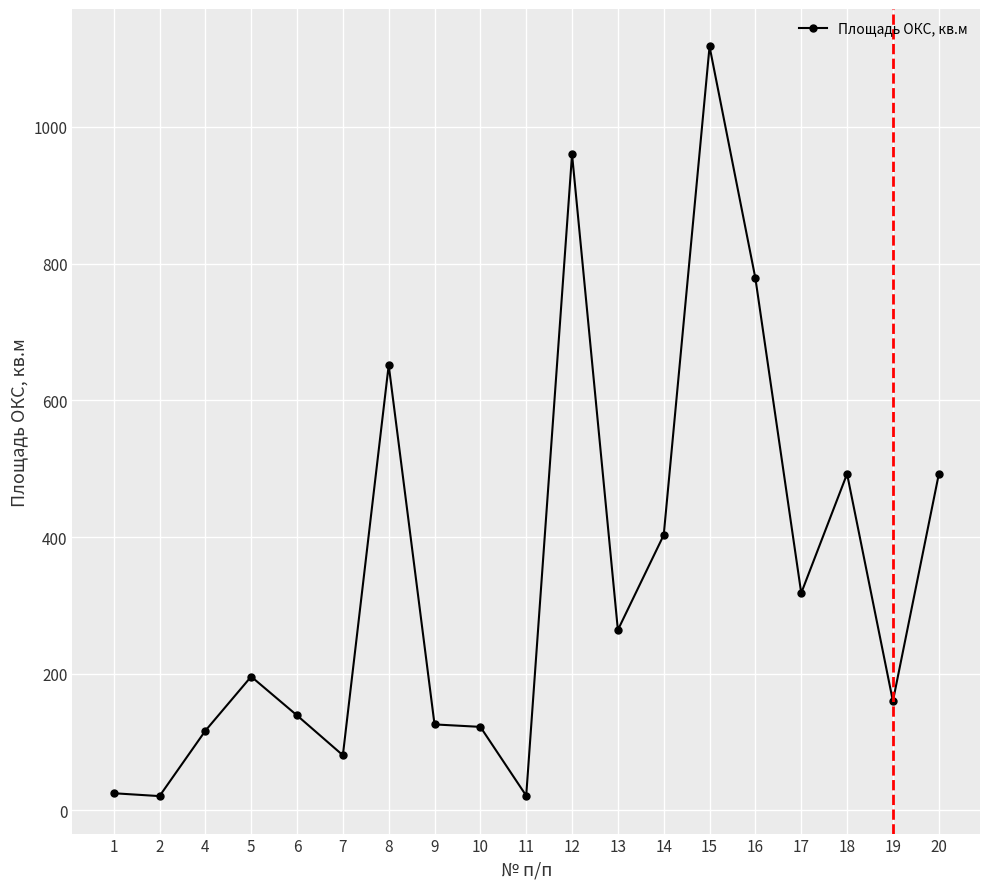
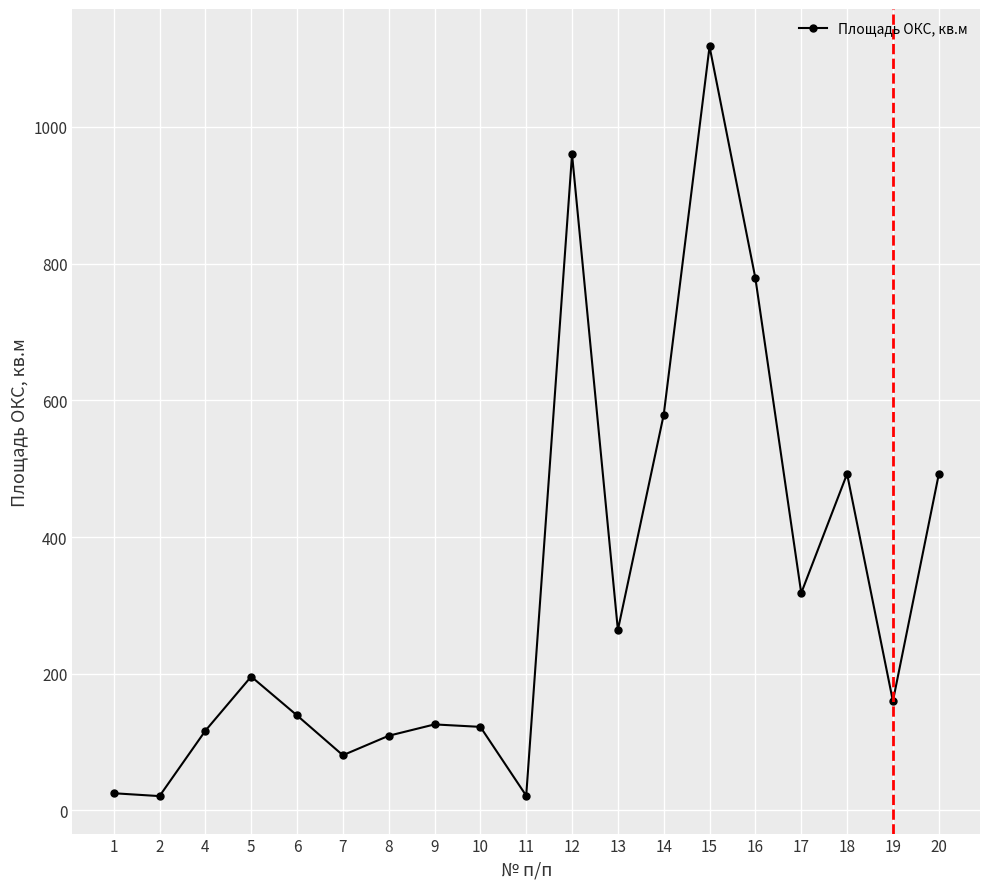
8: 650 -> 110
14: 400 -> 580
